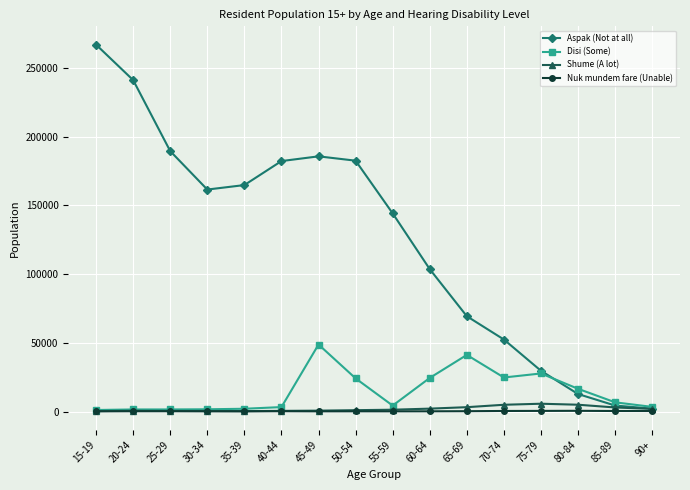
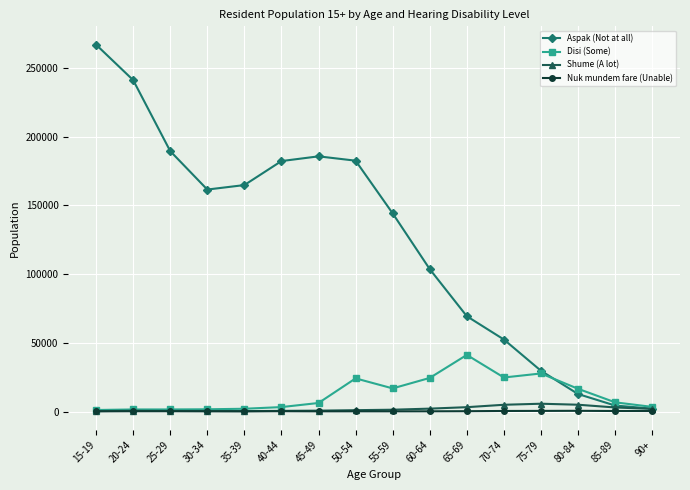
Disi (Some), 45-49: 49000 -> 6000
Disi (Some), 55-59: 4000 -> 17000
